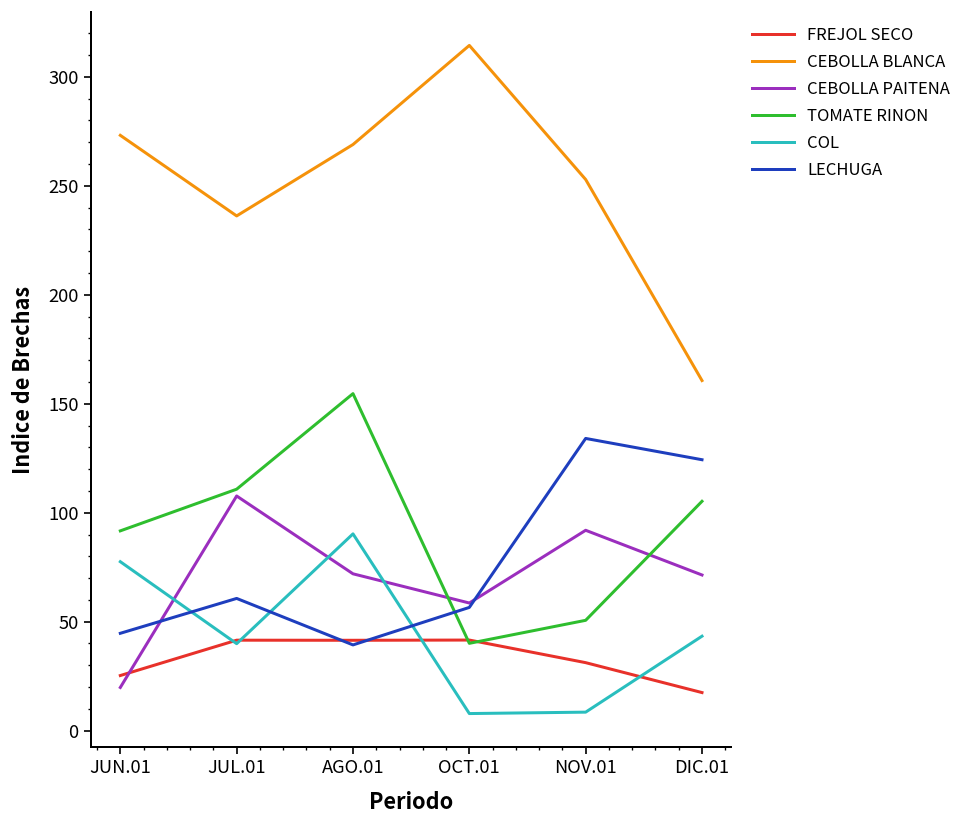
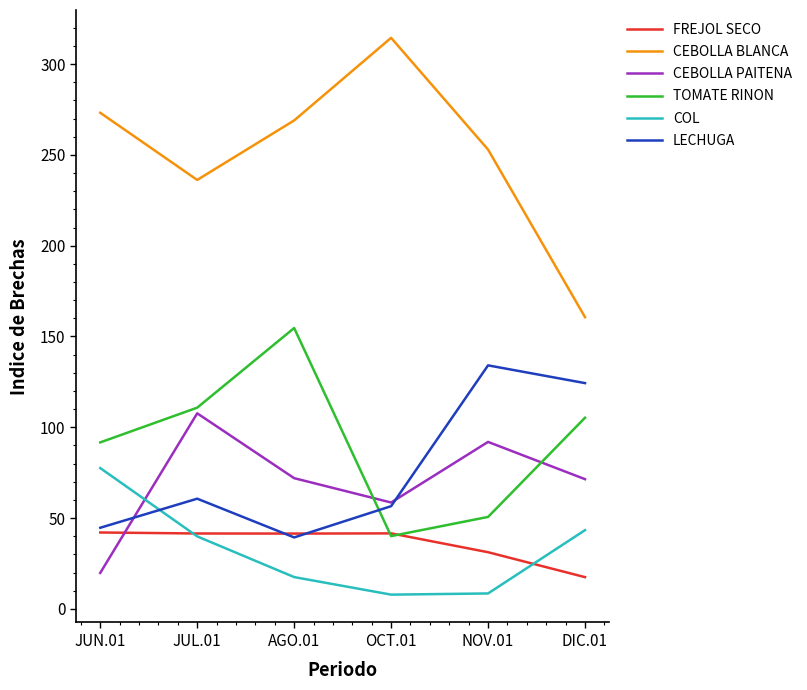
FREJOL SECO, JUN.01: 25 -> 42
COL, AGO.01: 90 -> 17
